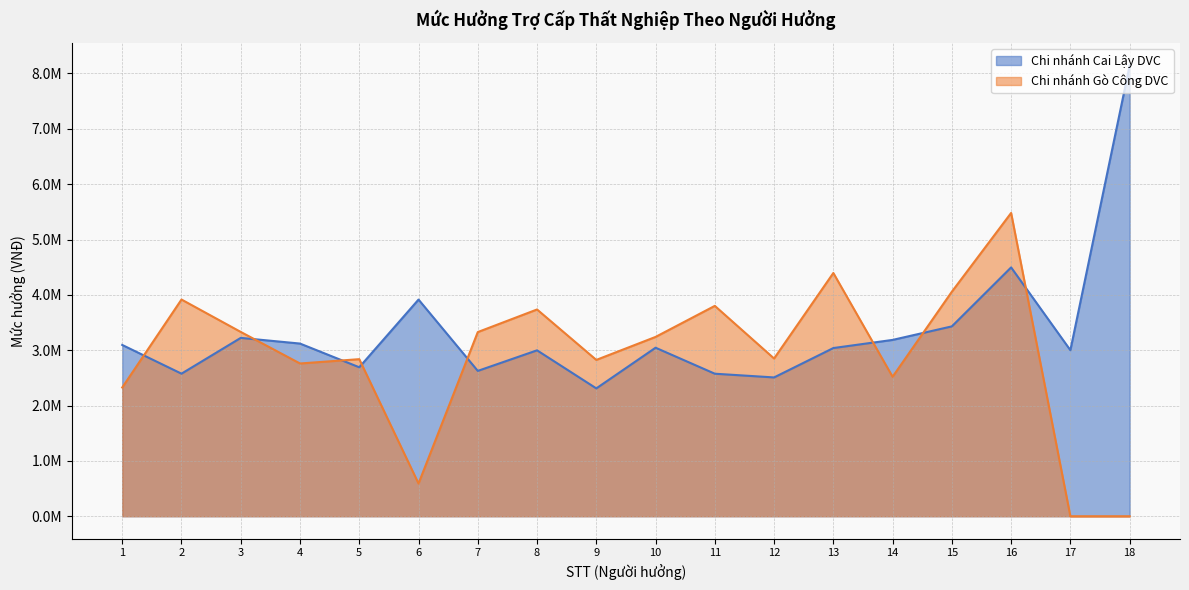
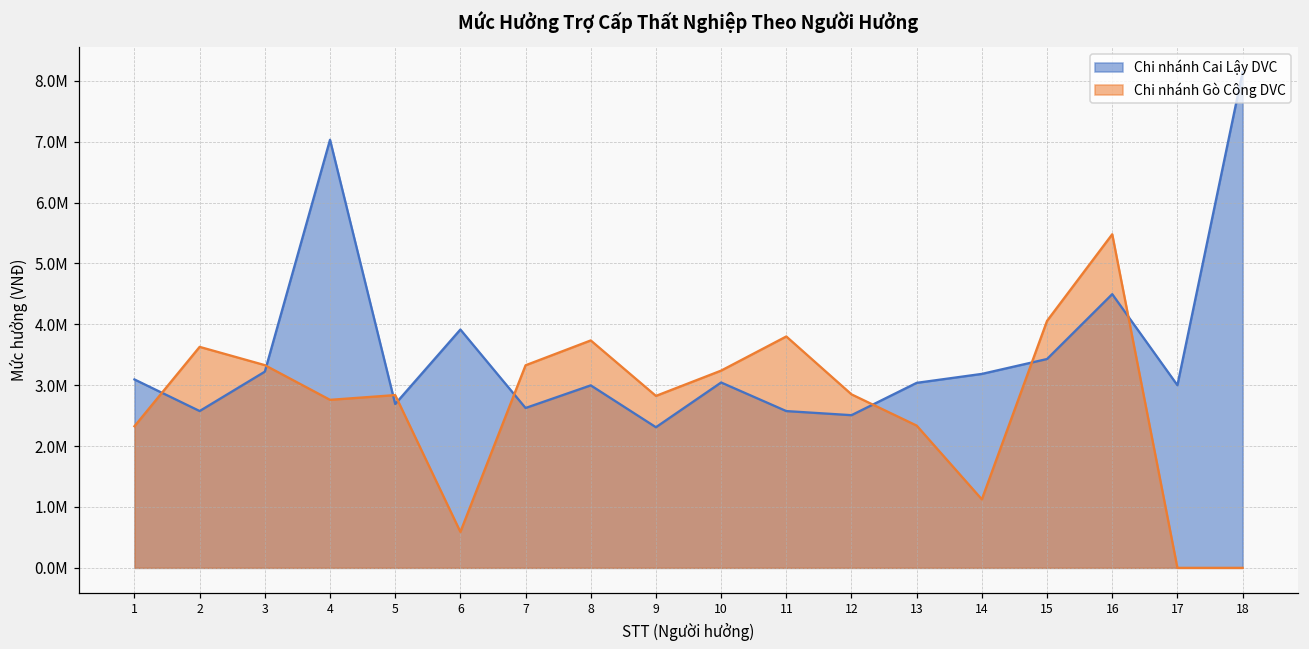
Chi nhánh Gò Công DVC, 2: 3900000 -> 3600000
Chi nhánh Cai Lậy DVC, 4: 3100000 -> 7000000
Chi nhánh Gò Công DVC, 13: 4400000 -> 2300000
Chi nhánh Gò Công DVC, 14: 2500000 -> 1100000
